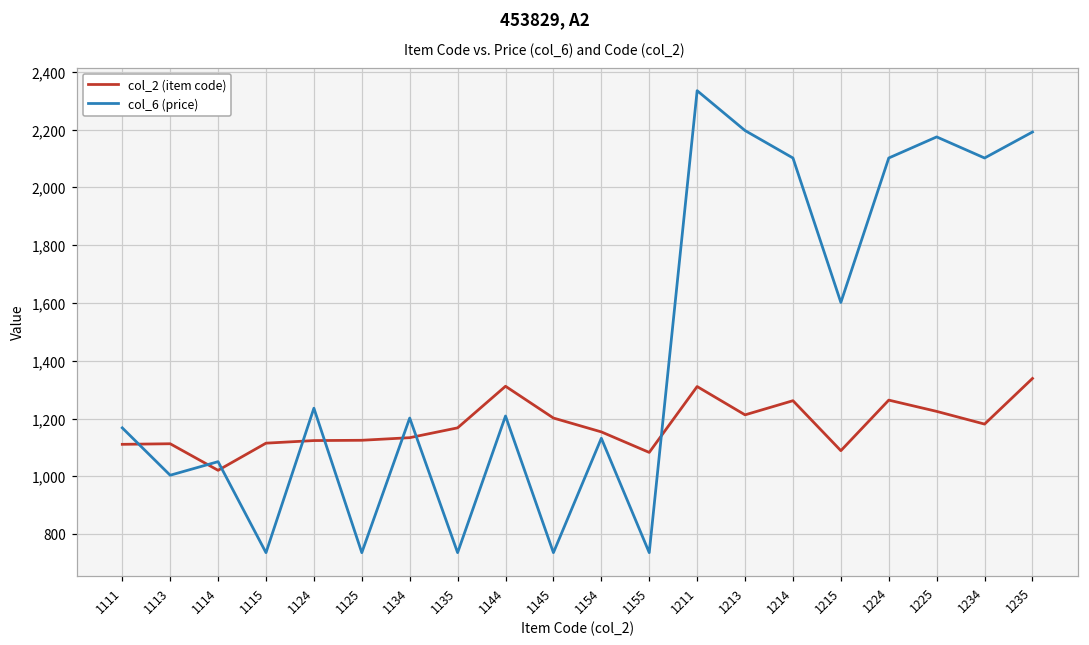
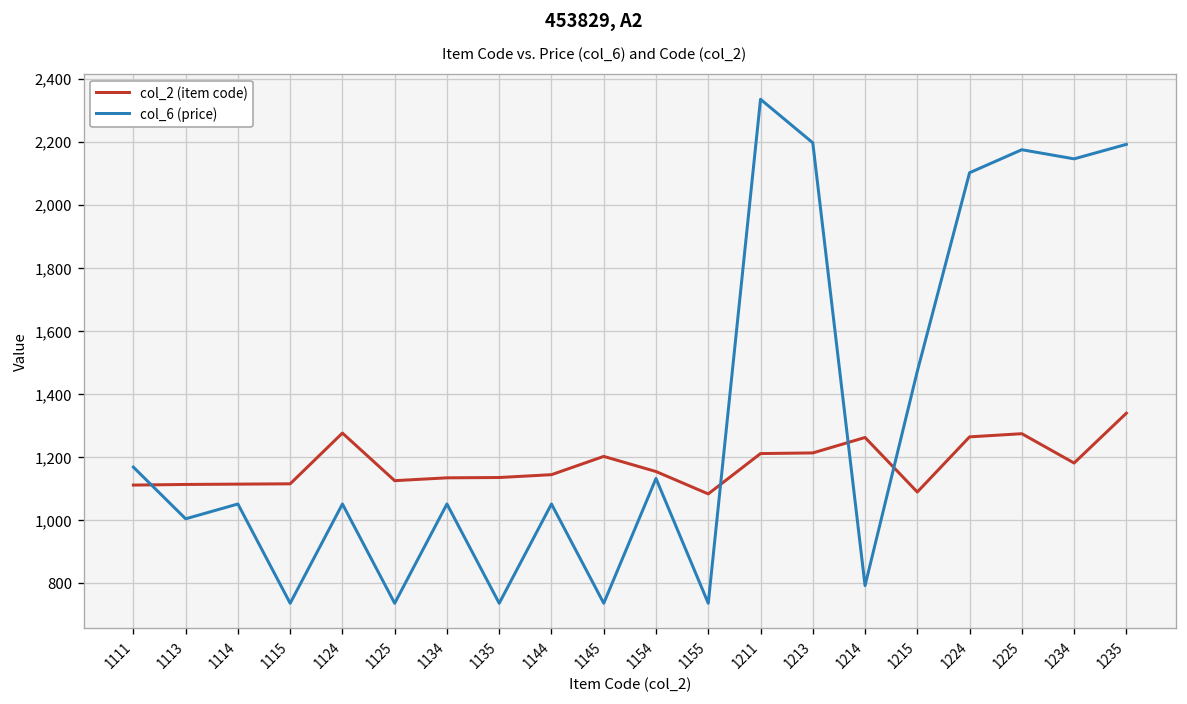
col_2 (item code), 1114: 1,020 -> 1,110
col_2 (item code), 1124: 1,120 -> 1,280
col_6 (price), 1124: 1,240 -> 1,050
col_6 (price), 1134: 1,200 -> 1,050
col_2 (item code), 1135: 1,170 -> 1,140
col_2 (item code), 1144: 1,310 -> 1,140
col_6 (price), 1144: 1,210 -> 1,050
col_2 (item code), 1211: 1,310 -> 1,210
col_6 (price), 1214: 2,100 -> 790
col_6 (price), 1215: 1,600 -> 1,470
col_2 (item code), 1225: 1,230 -> 1,270
col_6 (price), 1234: 2,100 -> 2,150
